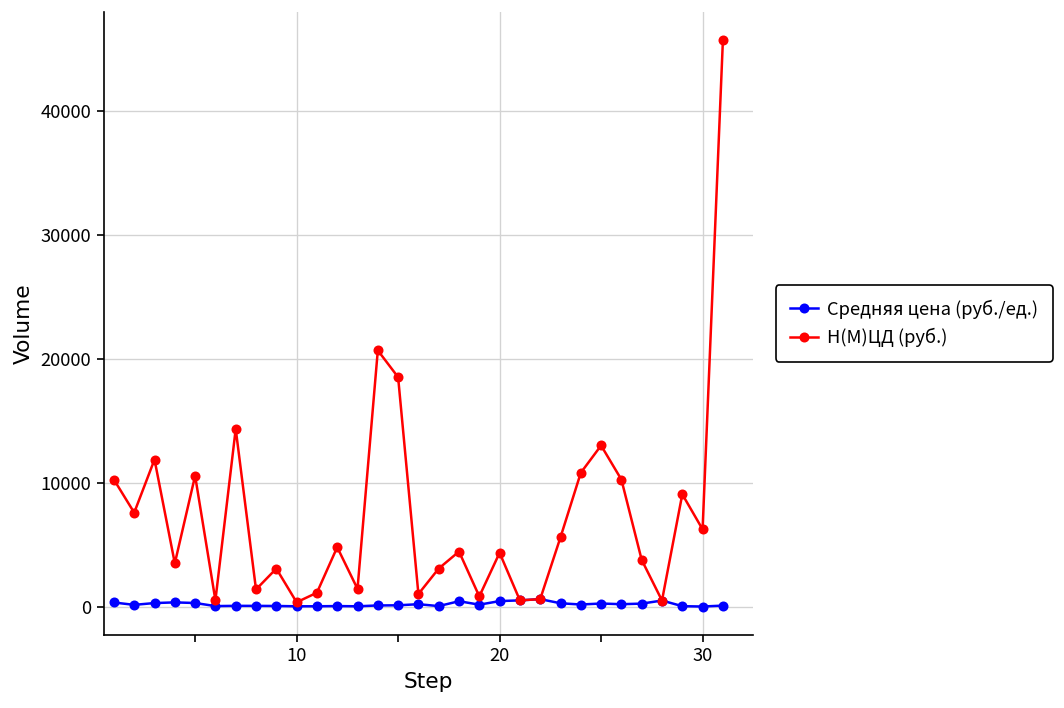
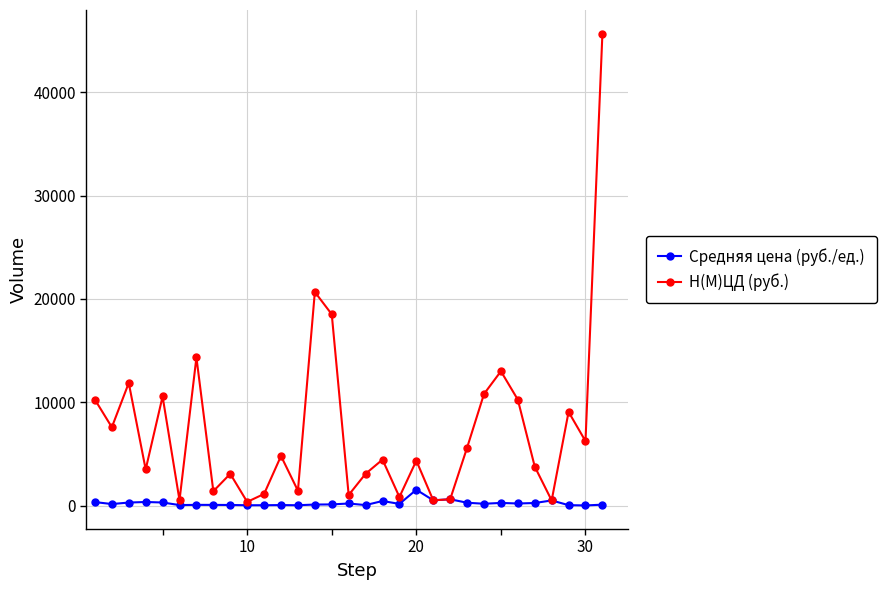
Средняя цена (руб./ед.), 20: 500 -> 1500
